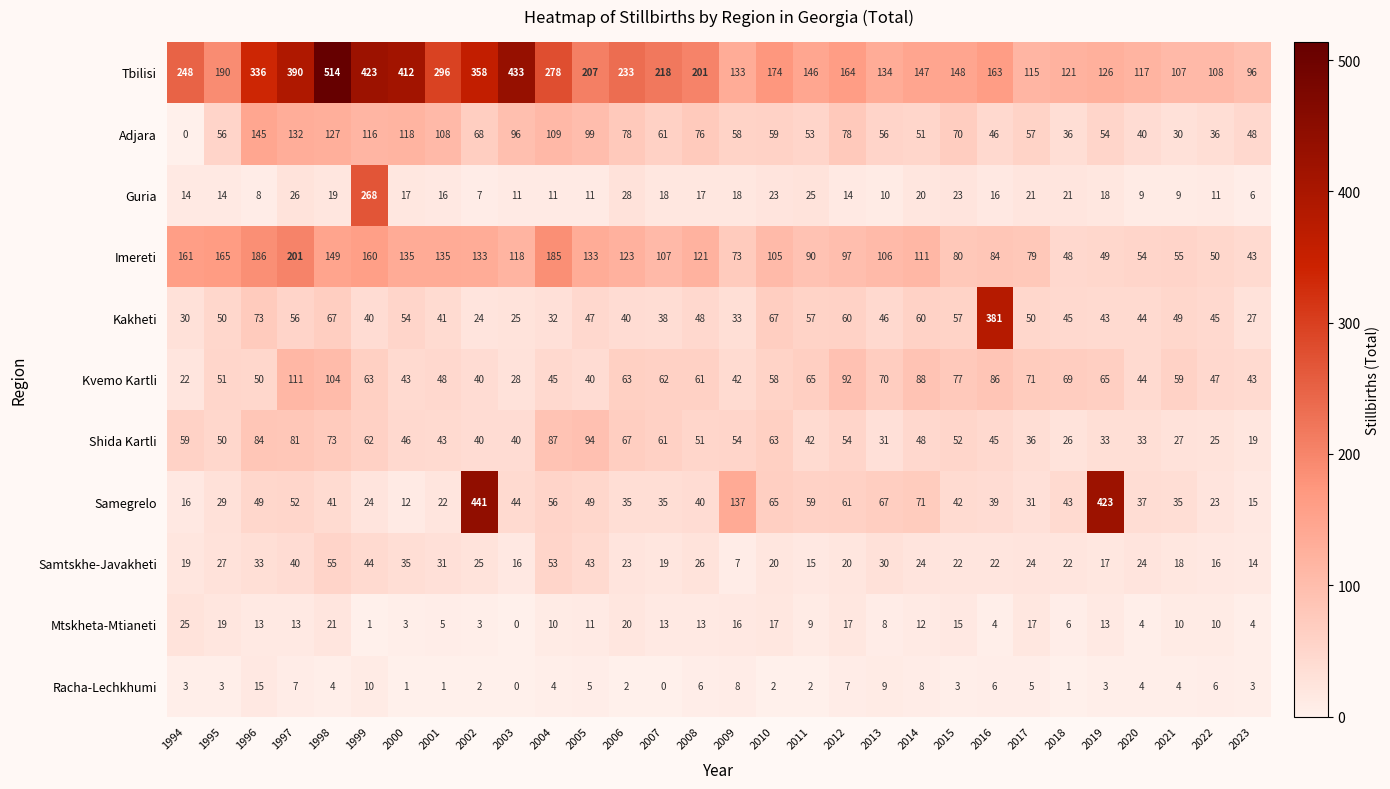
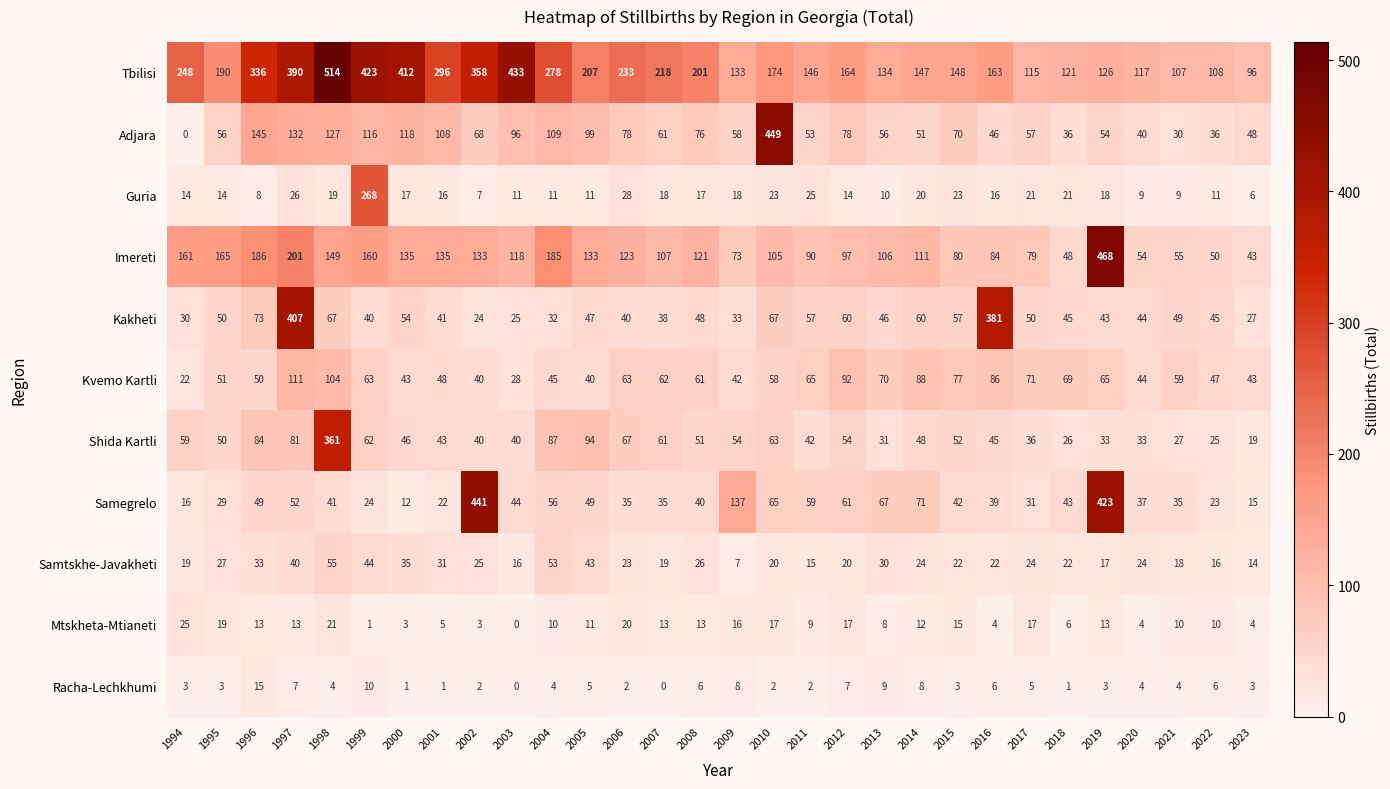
Adjara, 2010: 59 -> 449
Imereti, 2019: 49 -> 468
Kakheti, 1997: 56 -> 407
Shida Kartli, 1998: 73 -> 361
